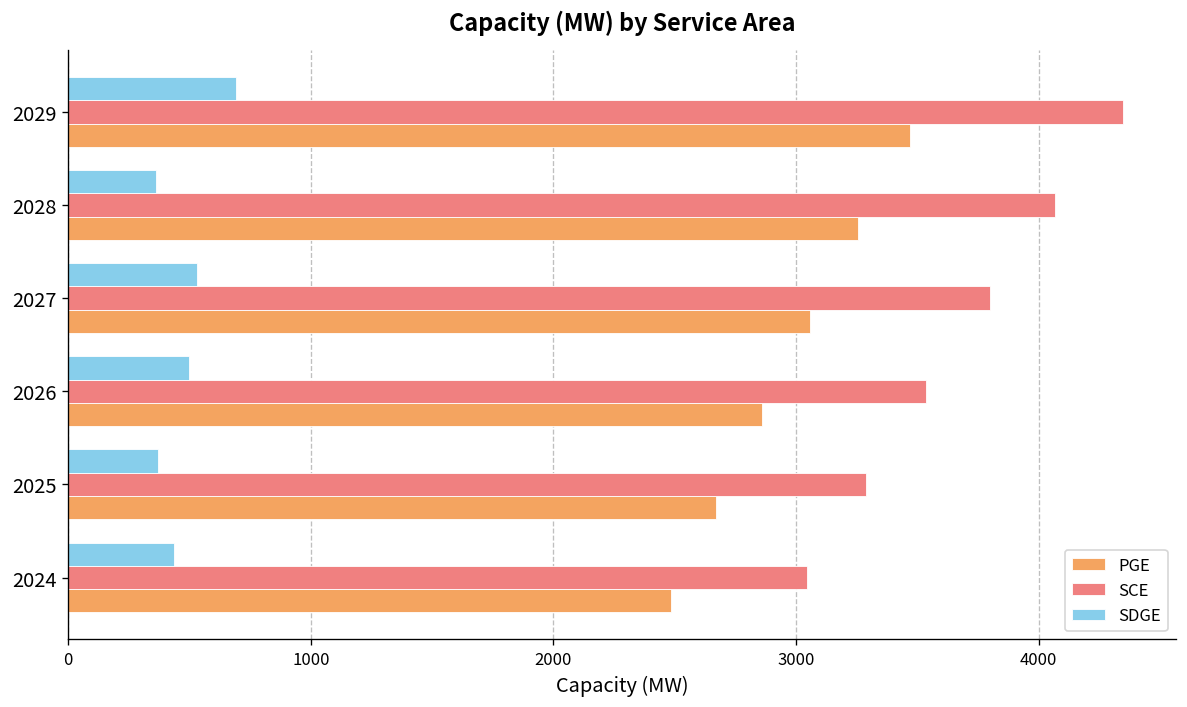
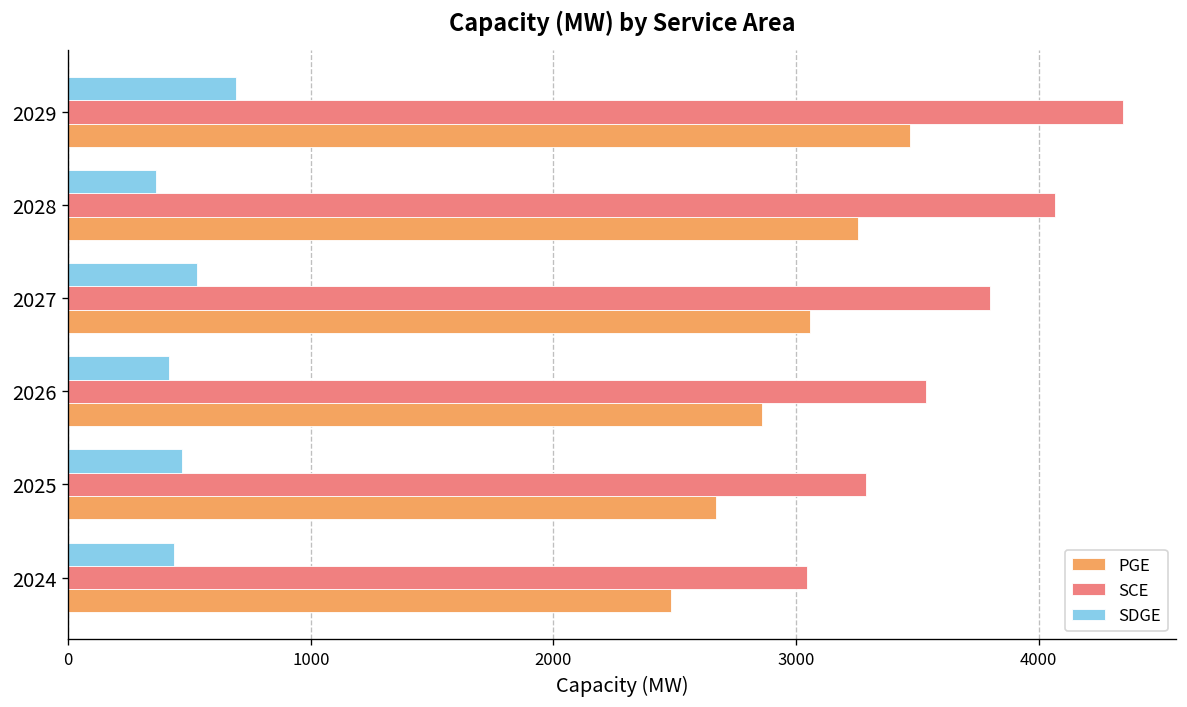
SDGE, 2026: 500 -> 420
SDGE, 2025: 370 -> 470
